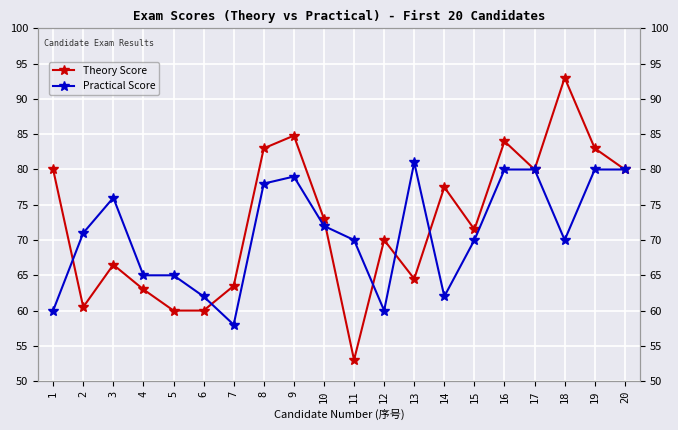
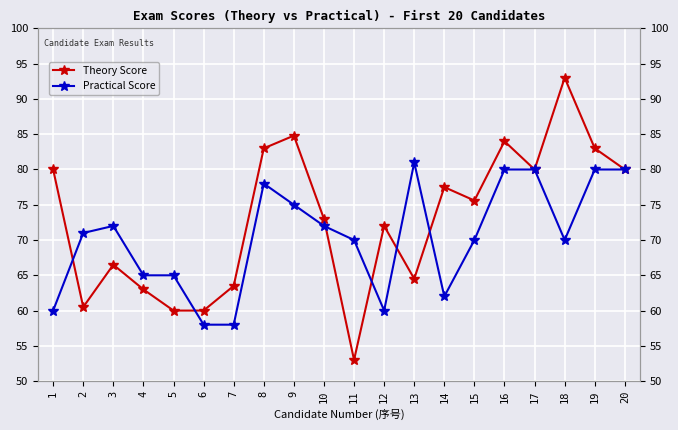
Practical Score, 3: 76 -> 72
Practical Score, 6: 62 -> 58
Practical Score, 9: 79 -> 75
Theory Score, 12: 70 -> 72
Theory Score, 15: 72 -> 76
